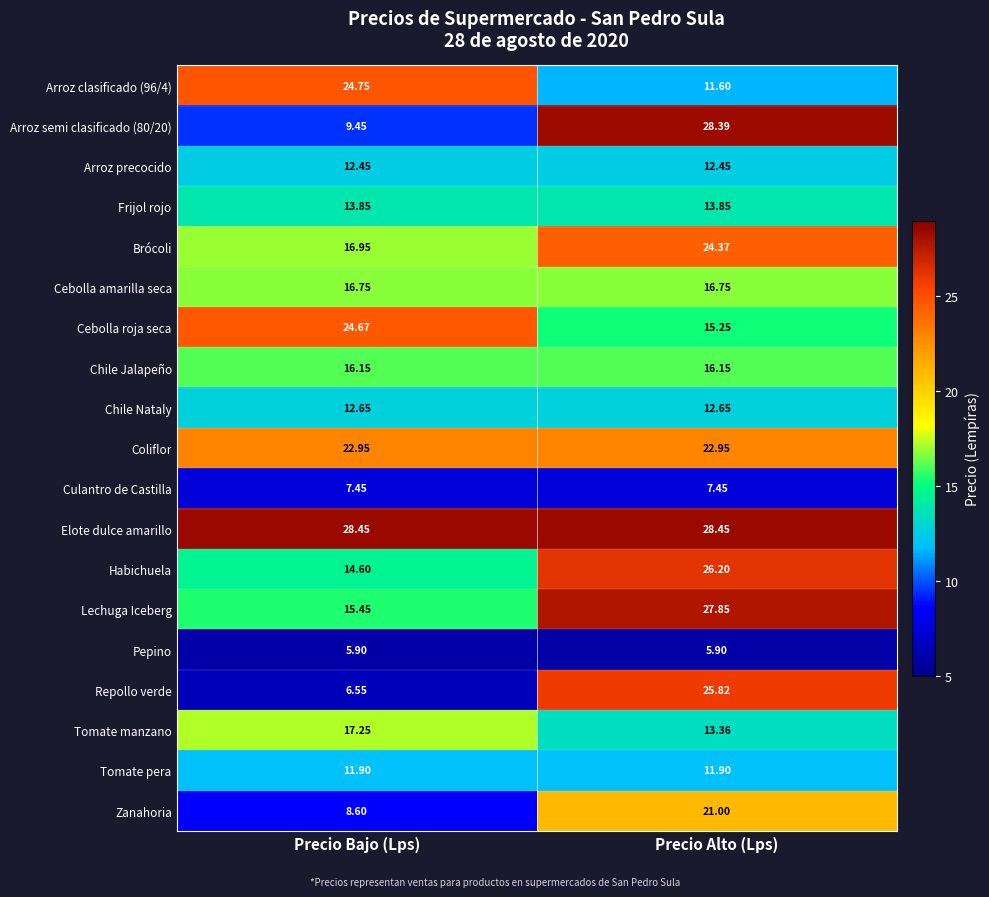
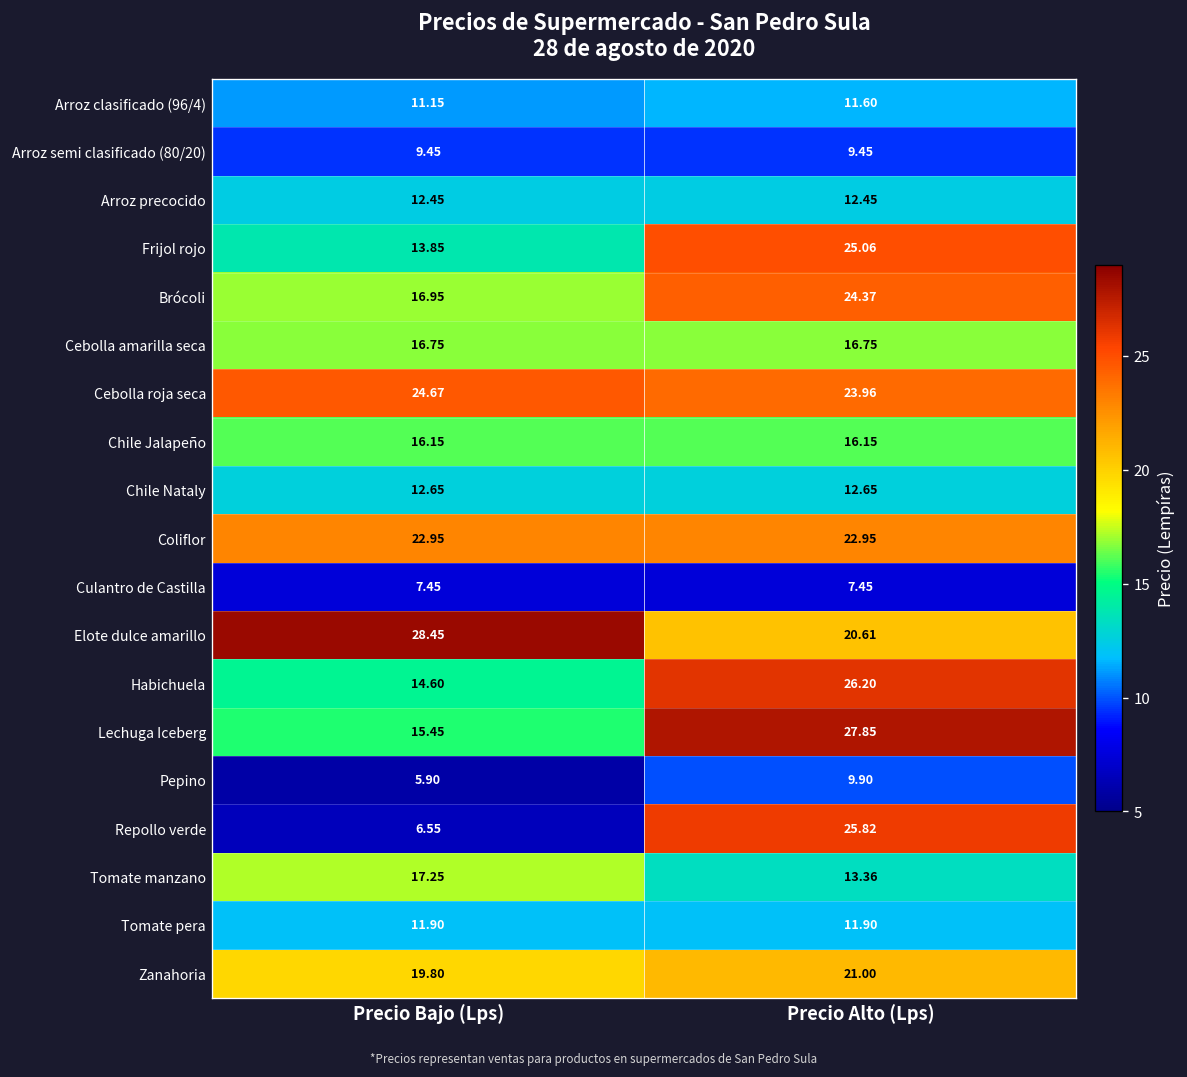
Arroz clasificado (96/4), Precio Bajo (Lps): 24.75 -> 11.15
Arroz semi clasificado (80/20), Precio Alto (Lps): 28.39 -> 9.45
Frijol rojo, Precio Alto (Lps): 13.85 -> 25.06
Cebolla roja seca, Precio Alto (Lps): 15.25 -> 23.96
Elote dulce amarillo, Precio Alto (Lps): 28.45 -> 20.61
Pepino, Precio Alto (Lps): 5.90 -> 9.90
Zanahoria, Precio Bajo (Lps): 8.60 -> 19.80
